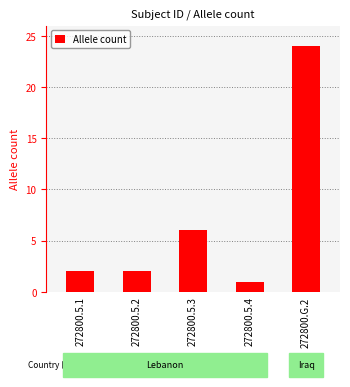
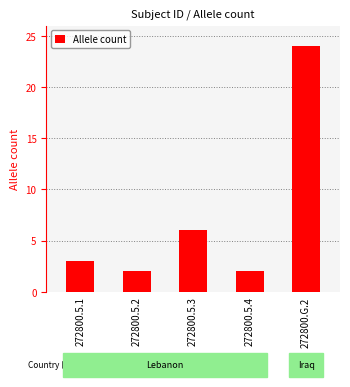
272800.5.1: 2 -> 3
272800.5.4: 1 -> 2
